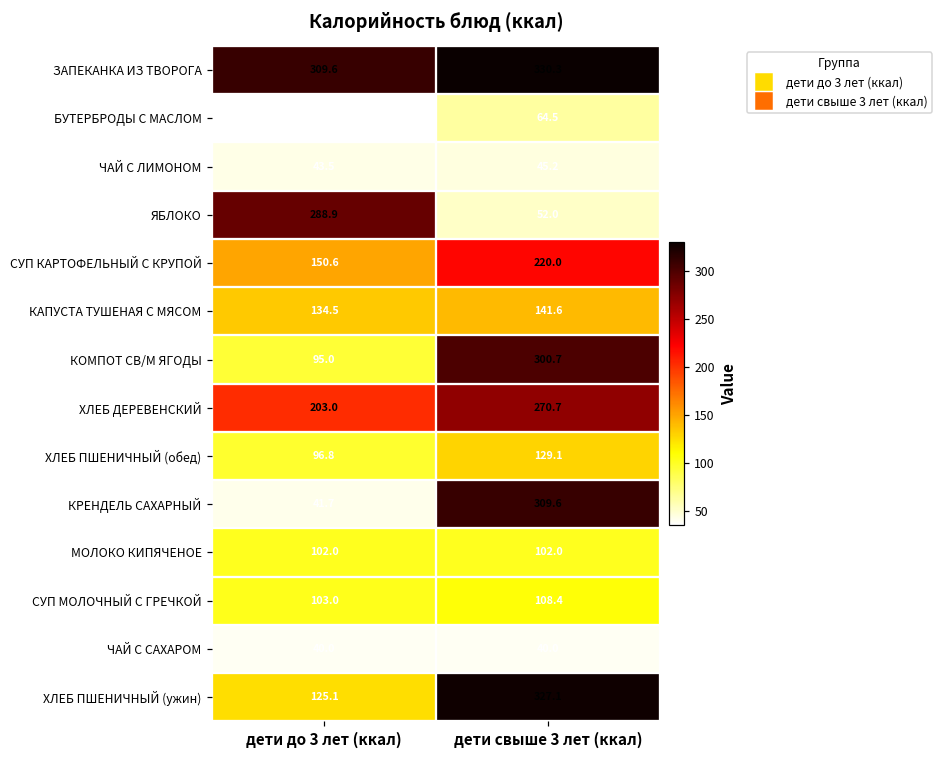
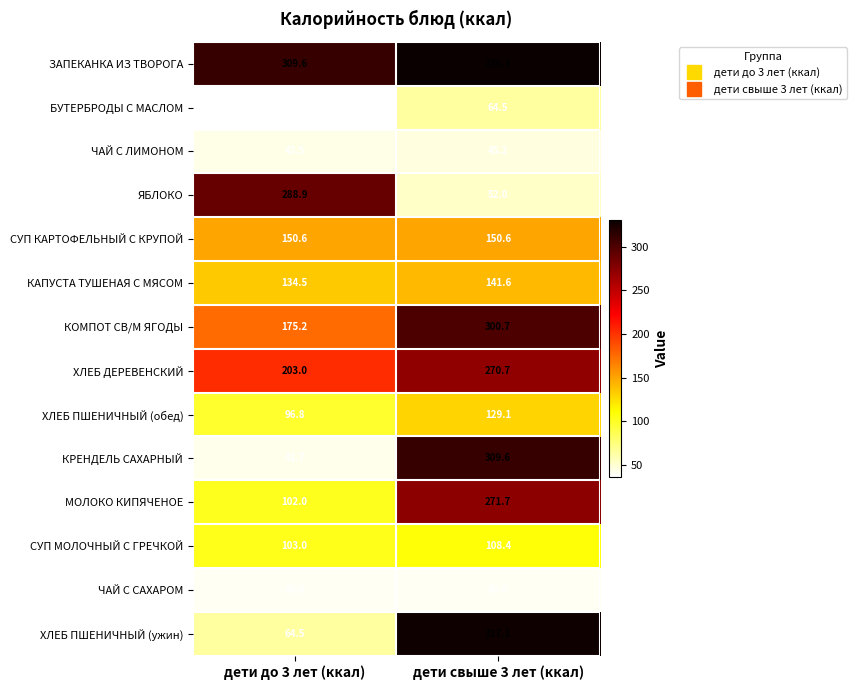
СУП КАРТОФЕЛЬНЫЙ С КРУПОЙ, дети свыше 3 лет (ккал): 220.0 -> 150.6
КОМПОТ СВ/М ЯГОДЫ, дети до 3 лет (ккал): 95.0 -> 175.2
МОЛОКО КИПЯЧЕНОЕ, дети свыше 3 лет (ккал): 102.0 -> 271.7
ХЛЕБ ПШЕНИЧНЫЙ (ужин), дети до 3 лет (ккал): 125.1 -> 64.5
